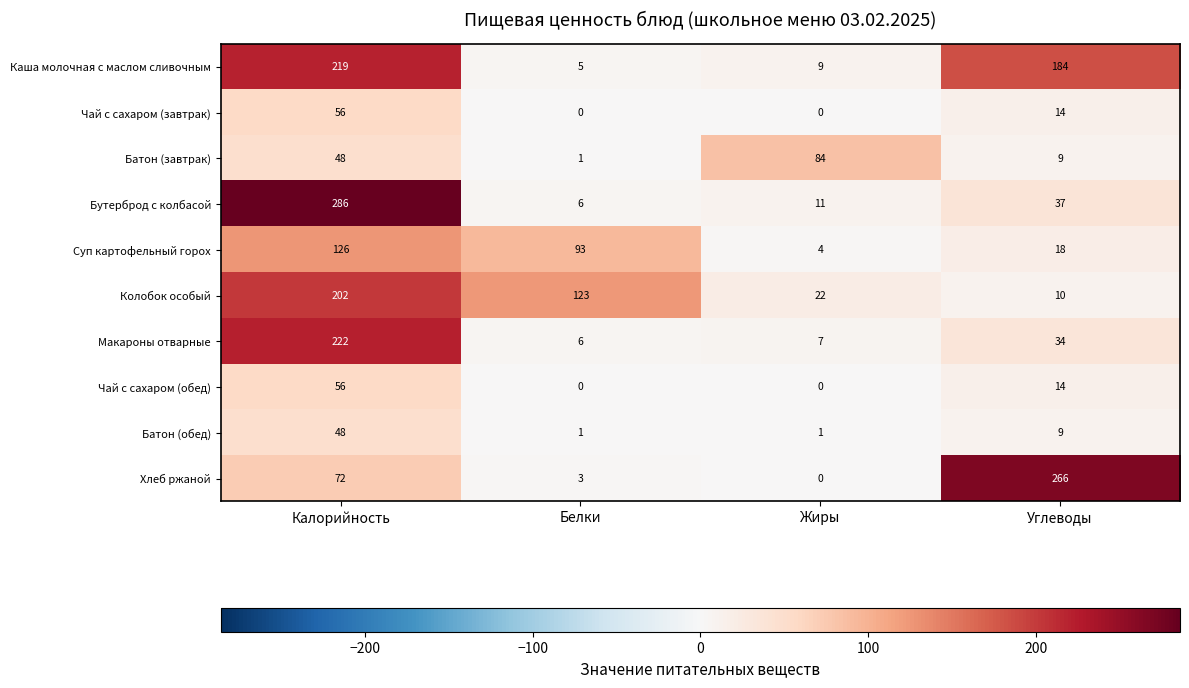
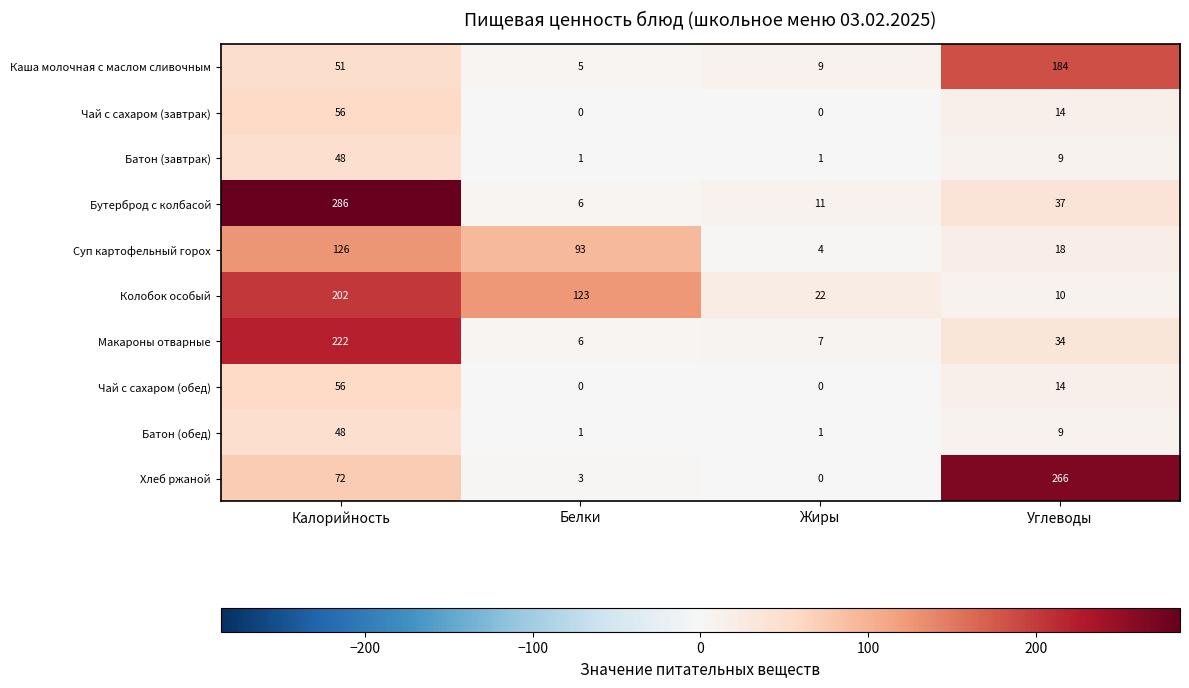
Каша молочная с маслом сливочным, Калорийность: 219 -> 51
Батон (завтрак), Жиры: 84 -> 1
